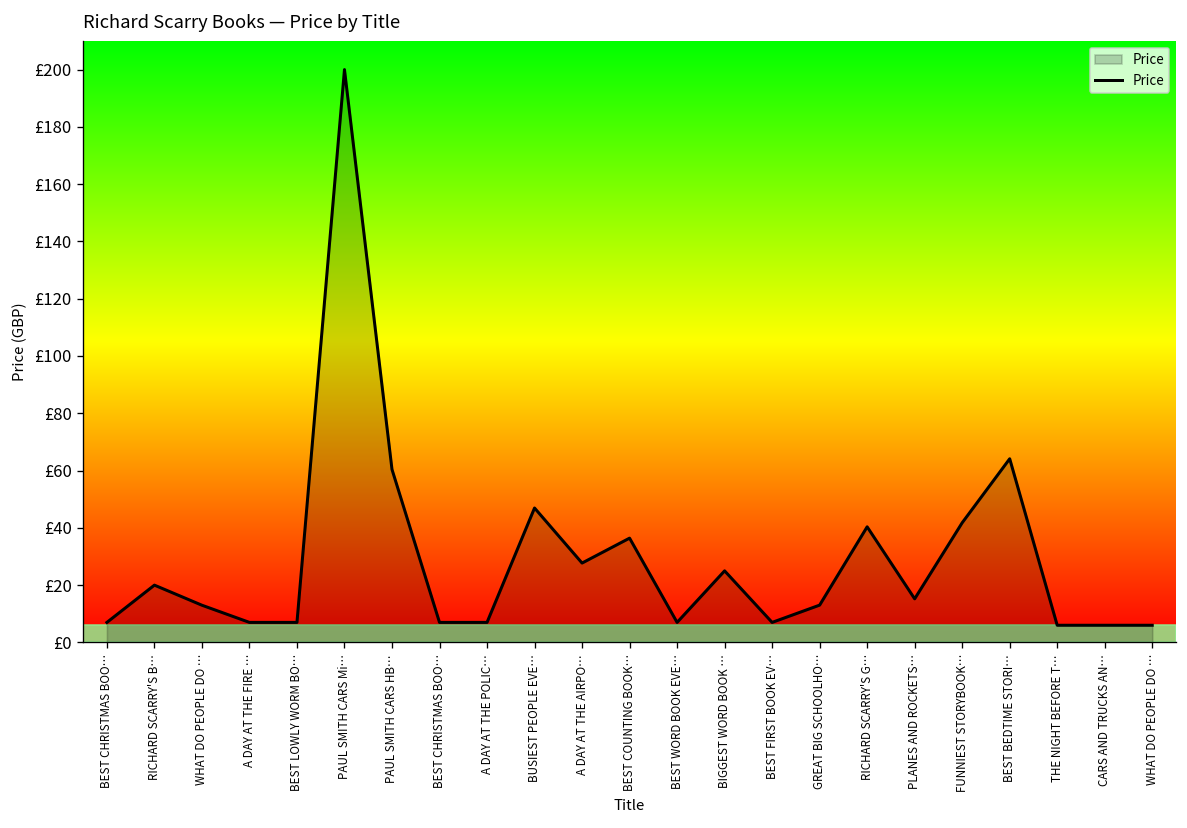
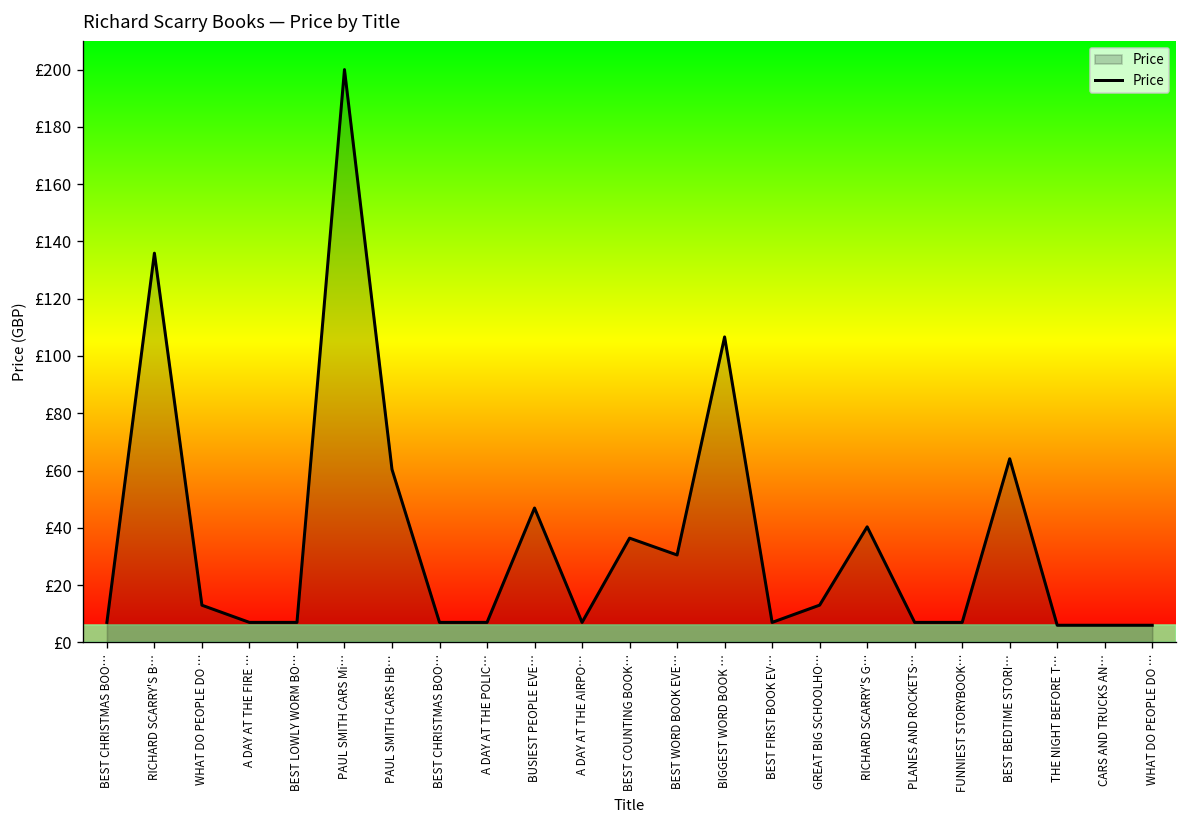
RICHARD SCARRY'S B…: £20 -> £136
A DAY AT THE AIRPO…: £28 -> £7
BEST WORD BOOK EVE…: £7 -> £31
BIGGEST WORD BOOK …: £25 -> £107
PLANES AND ROCKETS…: £15 -> £7
FUNNIEST STORYBOOK…: £42 -> £7
